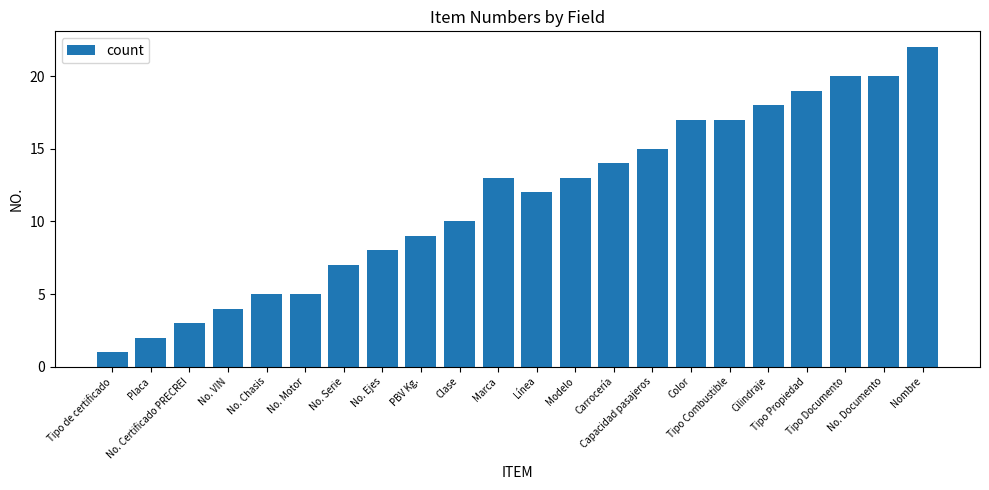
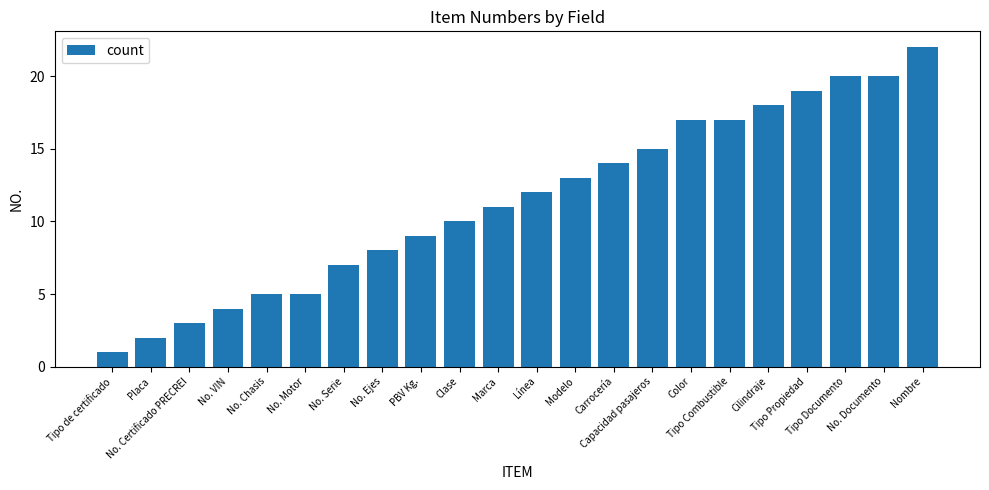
Marca: 13 -> 11
